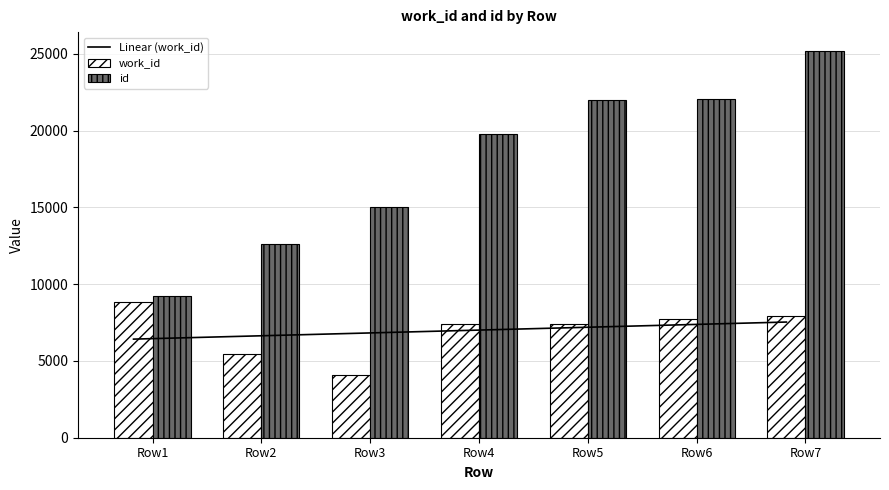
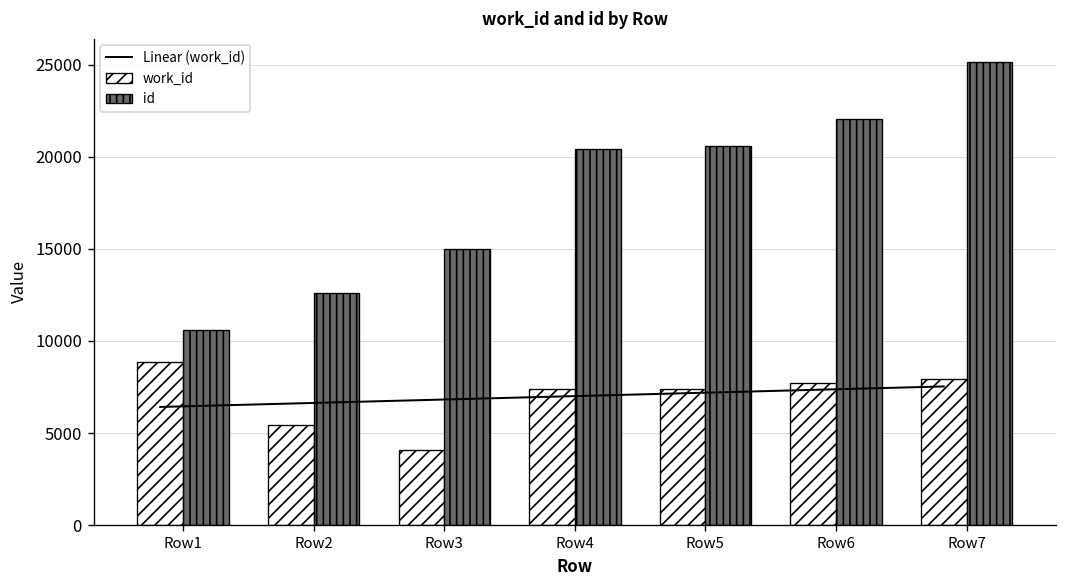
id, Row1: 9200 -> 10600
id, Row4: 19800 -> 20400
id, Row5: 22000 -> 20600
